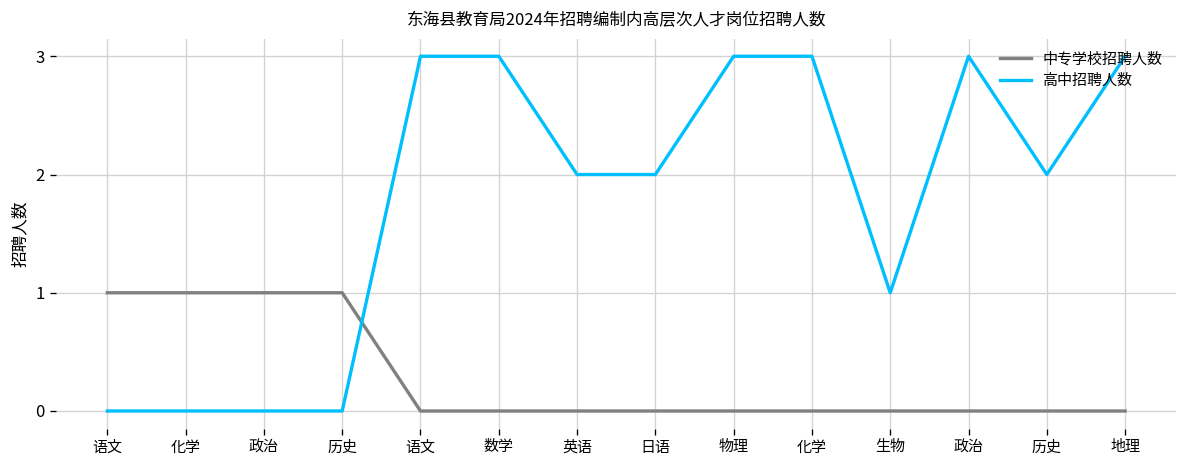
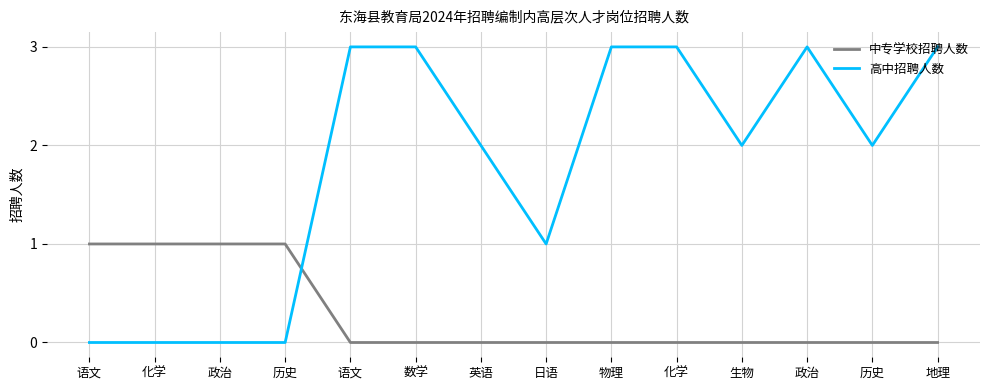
高中招聘人数, 日语: 2 -> 1
高中招聘人数, 生物: 1 -> 2
